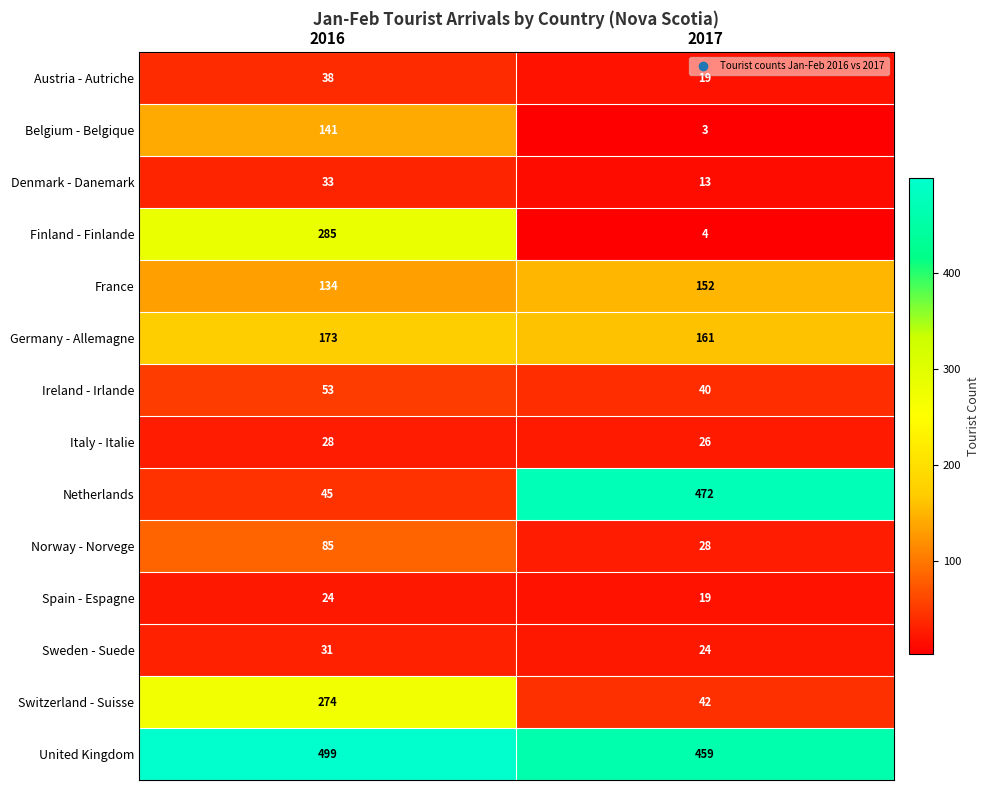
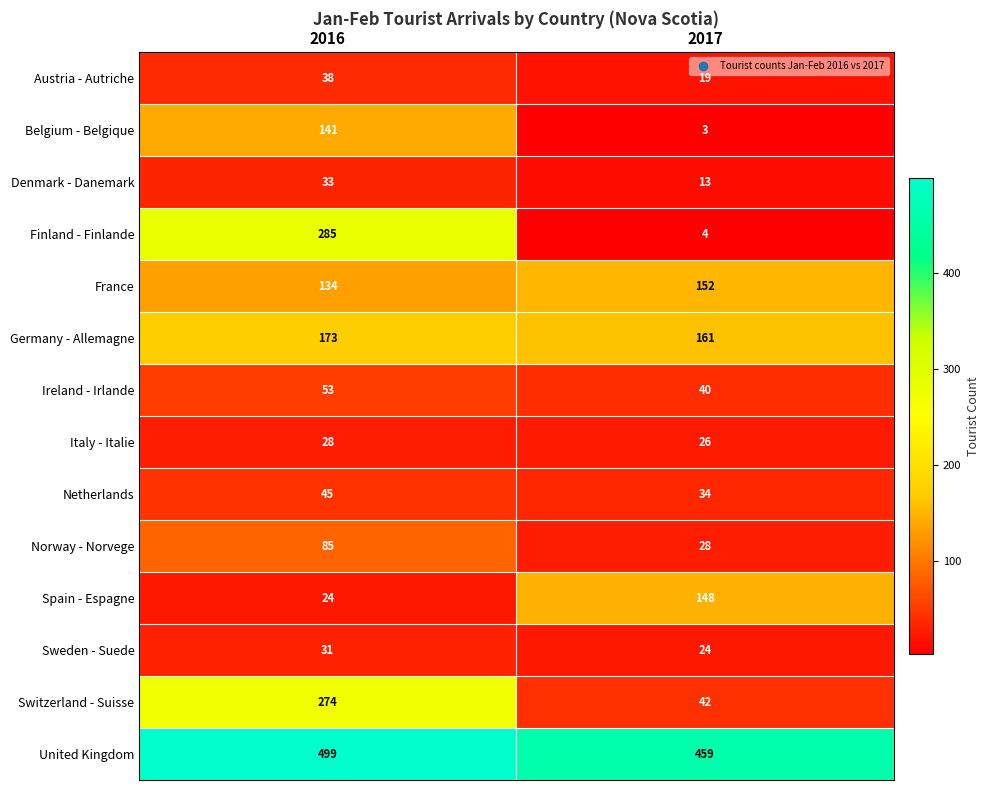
Netherlands, 2017: 472 -> 34
Spain - Espagne, 2017: 19 -> 148
